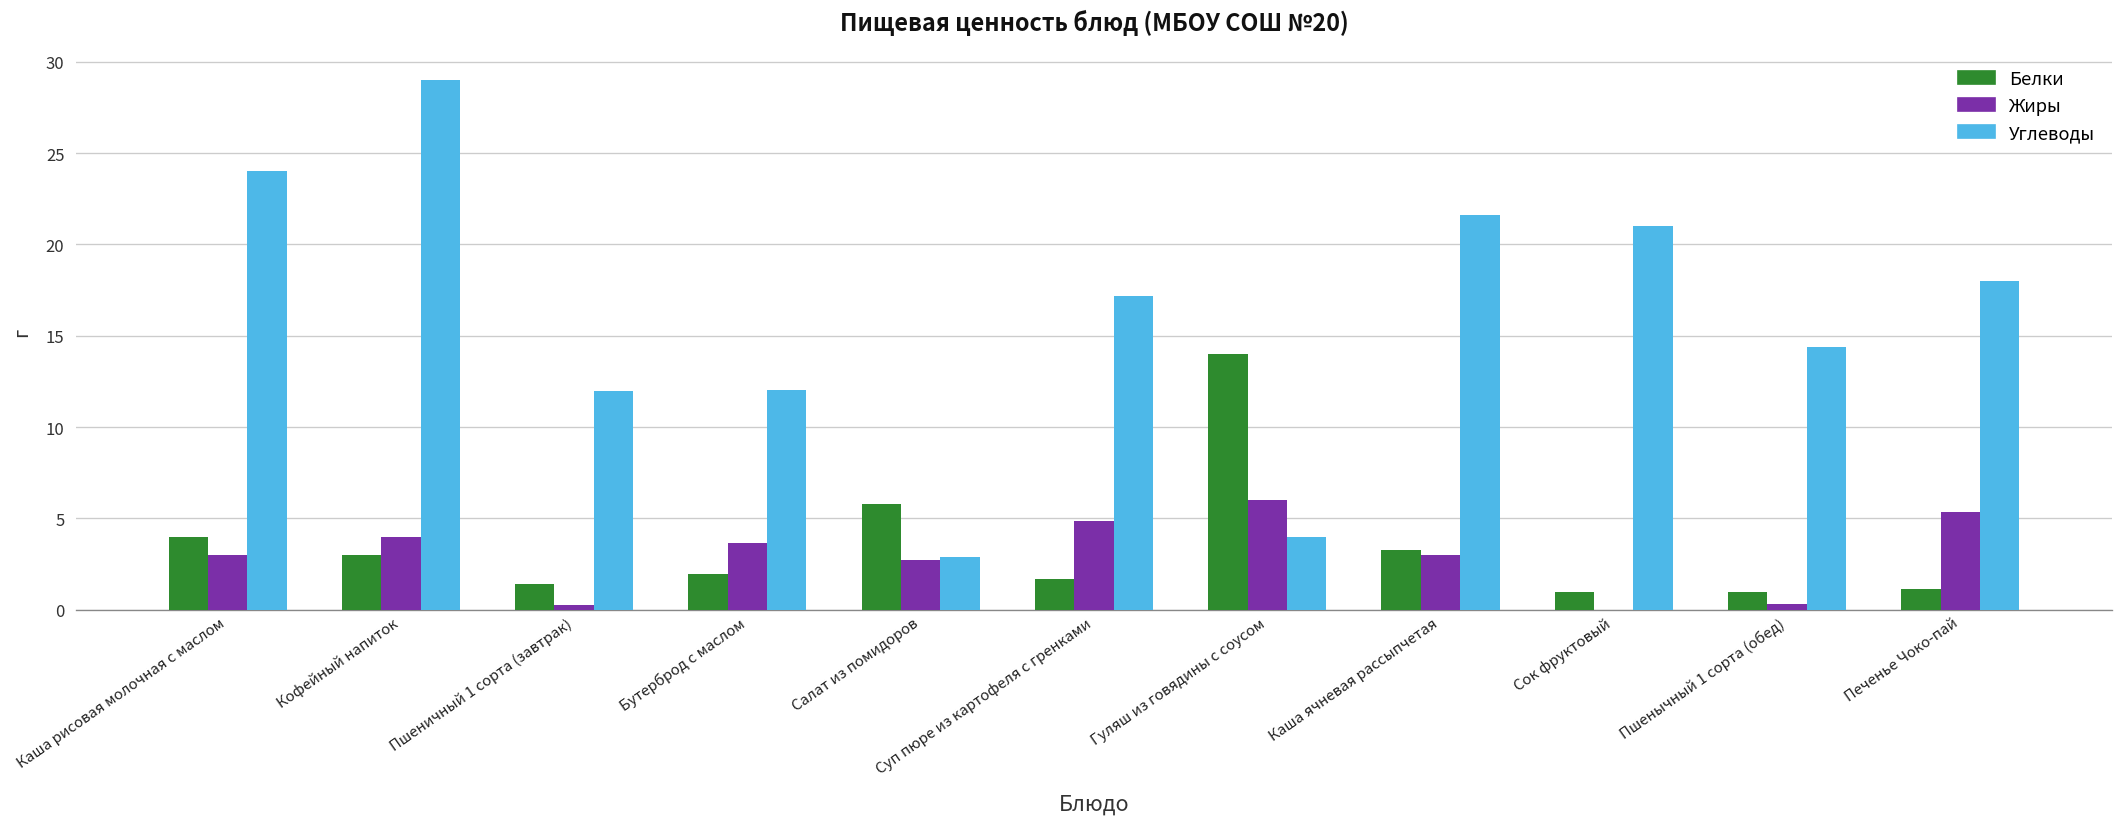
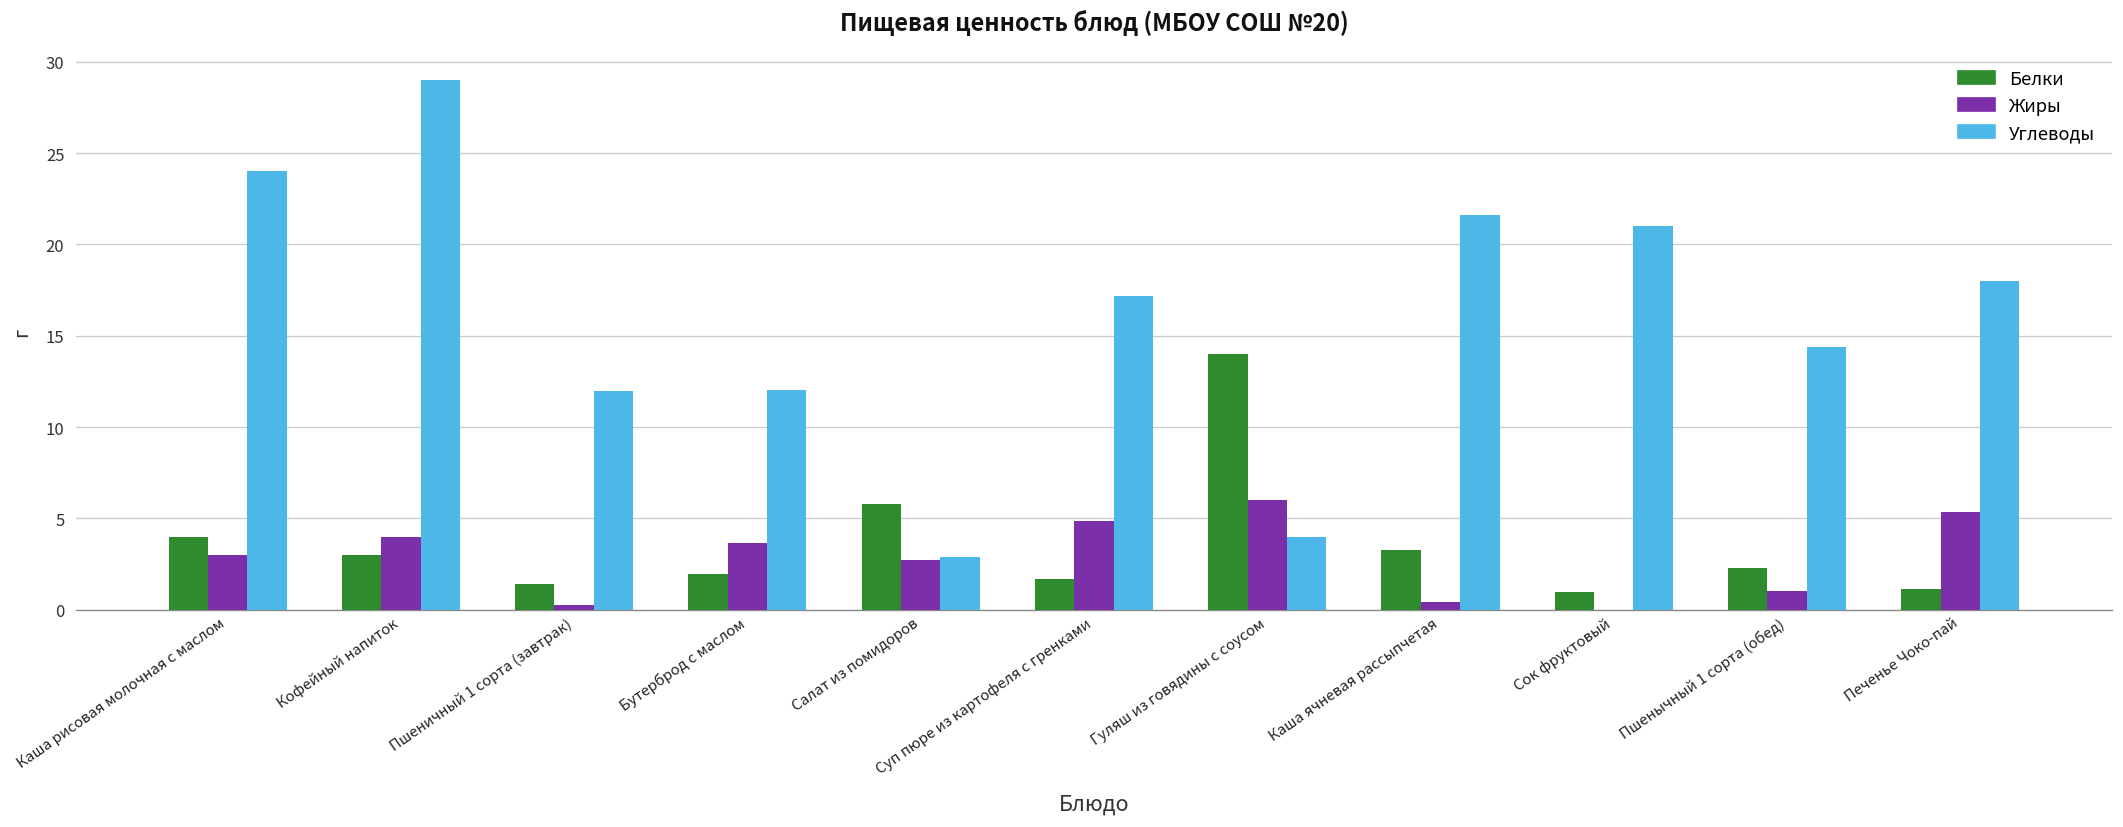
Жиры, Каша ячневая рассыпчетая: 3.0 -> 0.5
Белки, Пшенычный 1 сорта (обед): 1.0 -> 2.3
Жиры, Пшенычный 1 сорта (обед): 0.3 -> 1.0
